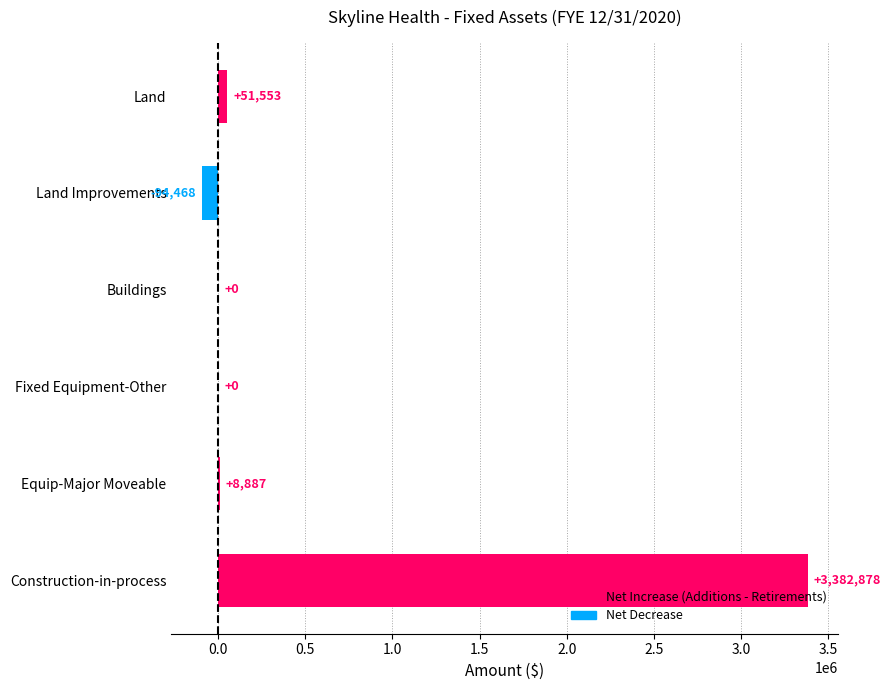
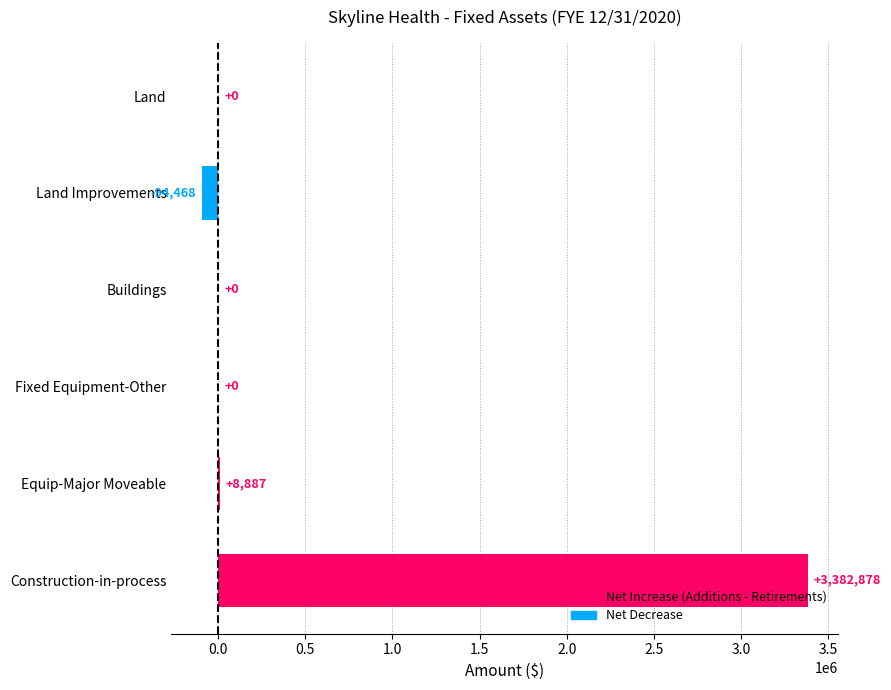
Land: +51,553 -> +0
